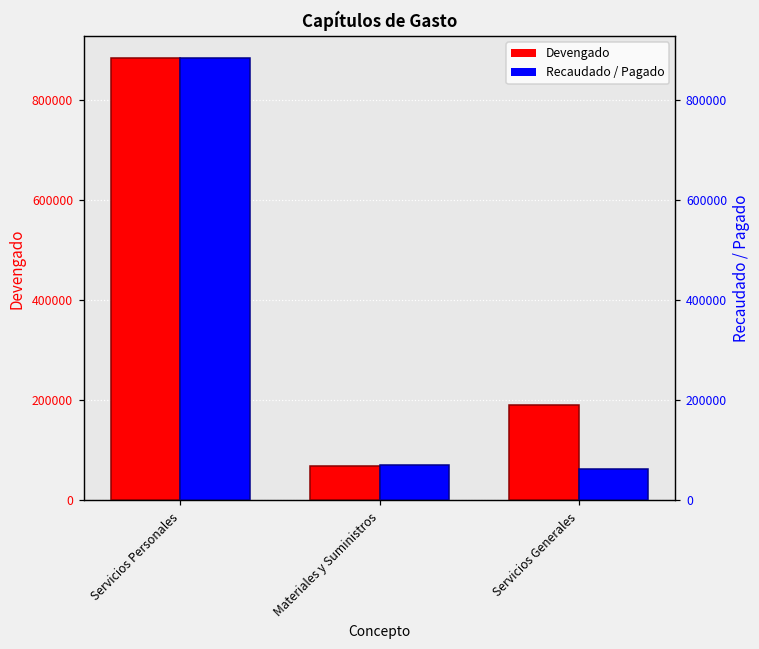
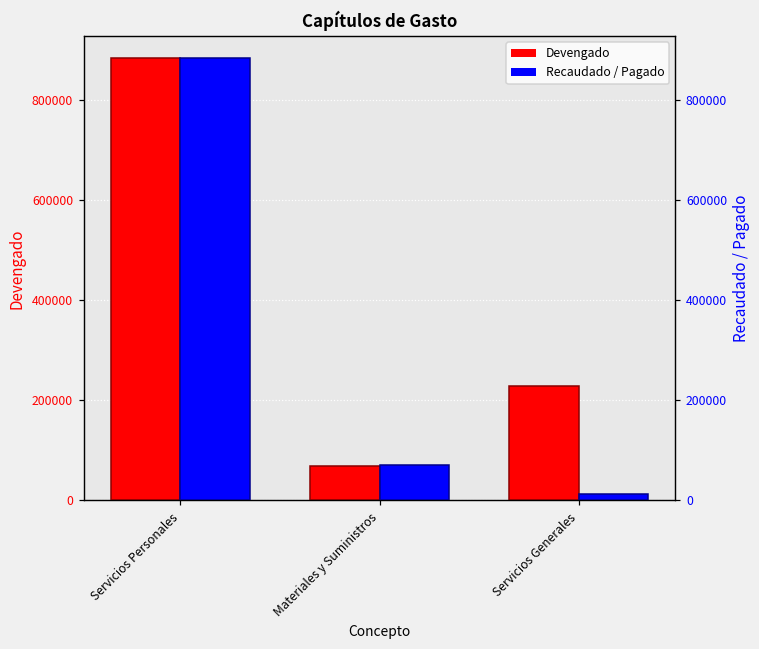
Devengado, Servicios Generales: 190000 -> 230000
Recaudado / Pagado, Servicios Generales: 60000 -> 10000
